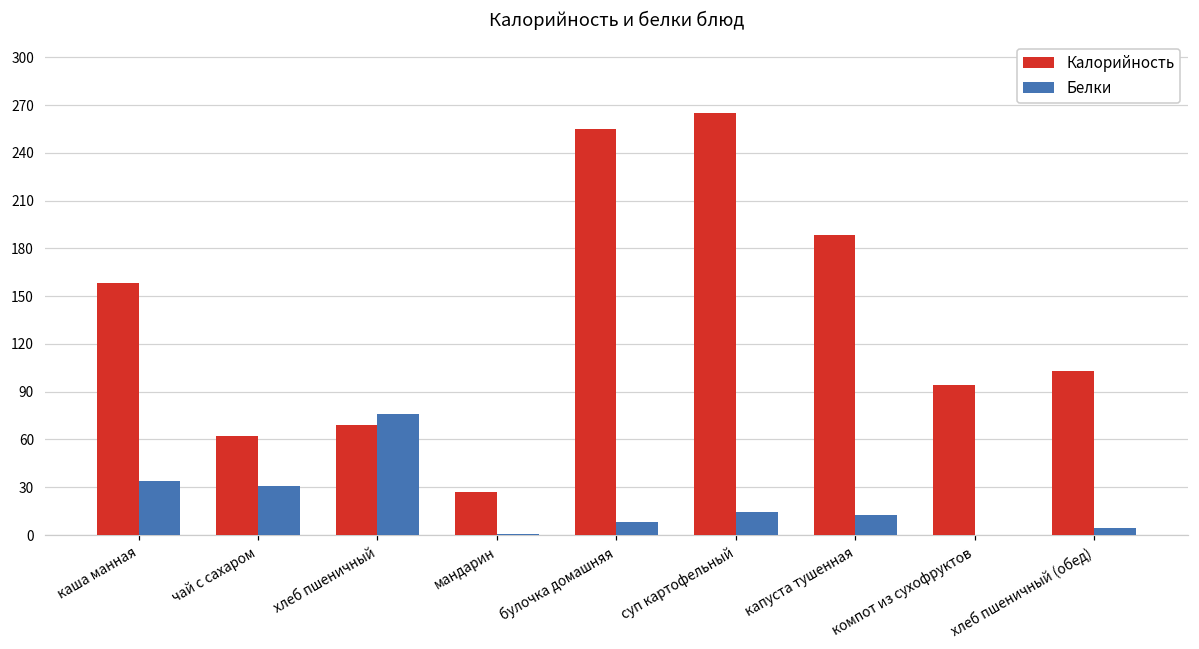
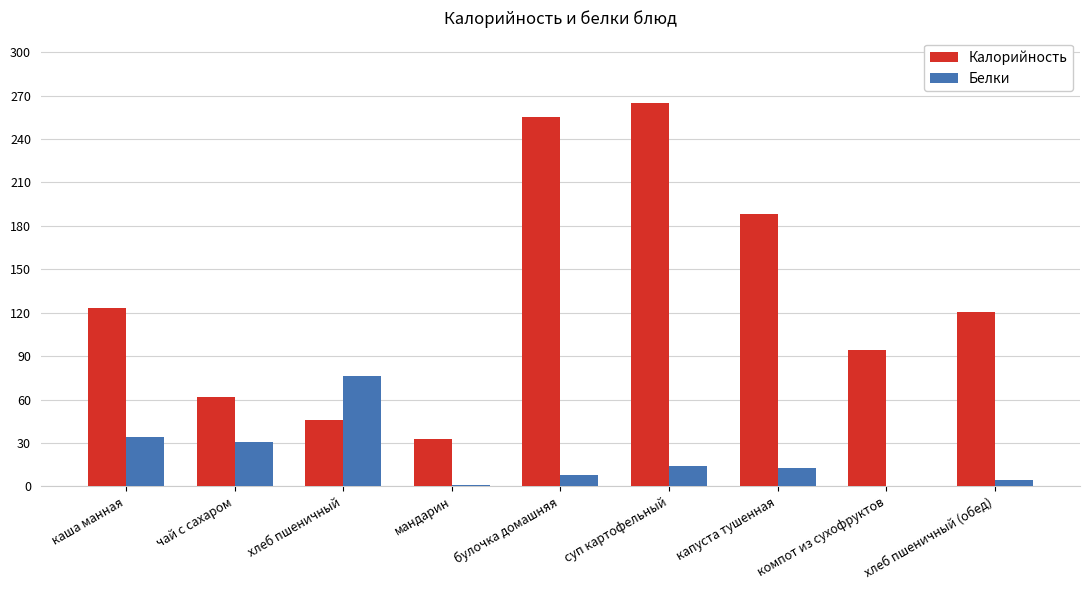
Калорийность, каша манная: 158 -> 123
Калорийность, хлеб пшеничный: 69 -> 46
Калорийность, мандарин: 27 -> 33
Калорийность, хлеб пшеничный (обед): 103 -> 121
